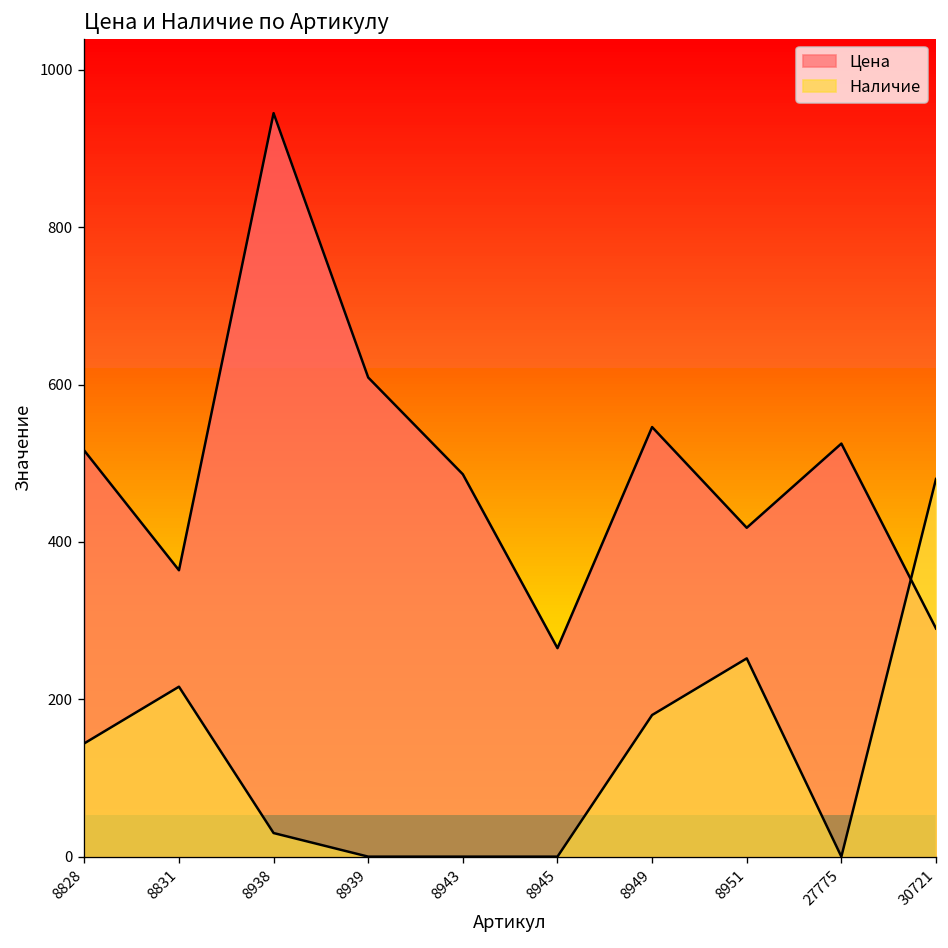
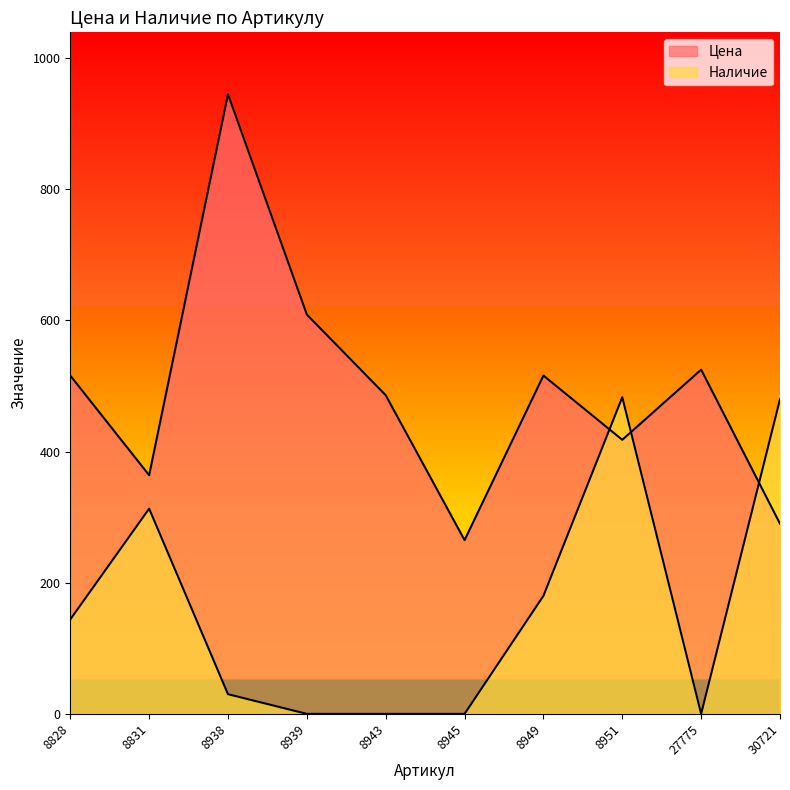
Наличие, 8831: 220 -> 310
Цена, 8949: 550 -> 520
Наличие, 8951: 250 -> 480
